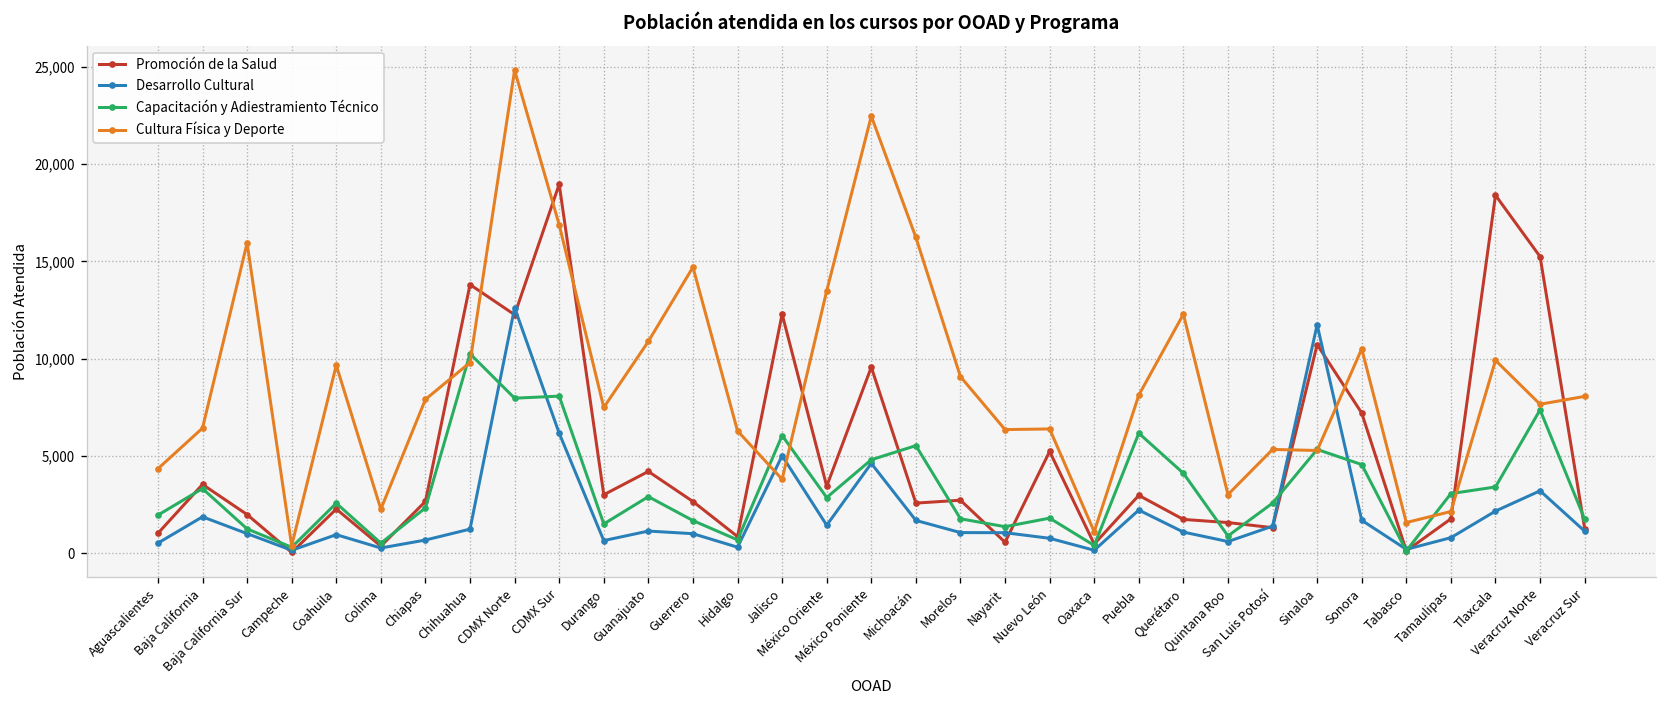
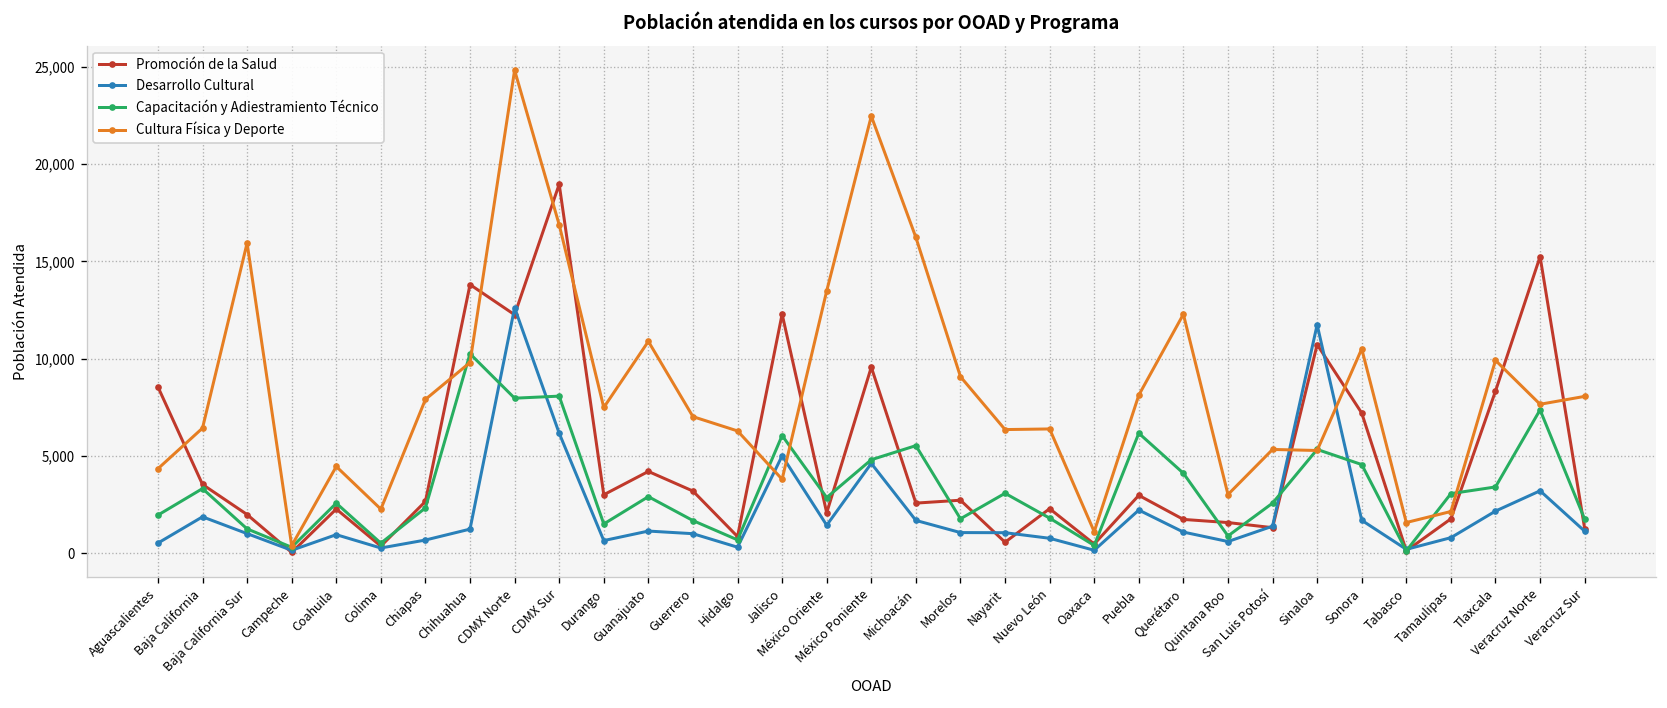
Promoción de la Salud, Aguascalientes: 1,000 -> 8,600
Cultura Física y Deporte, Coahuila: 9,700 -> 4,500
Promoción de la Salud, Guerrero: 2,700 -> 3,200
Cultura Física y Deporte, Guerrero: 14,700 -> 7,000
Promoción de la Salud, México Oriente: 3,500 -> 2,100
Capacitación y Adiestramiento Técnico, Nayarit: 1,400 -> 3,100
Promoción de la Salud, Nuevo León: 5,200 -> 2,300
Promoción de la Salud, Tlaxcala: 18,400 -> 8,300
